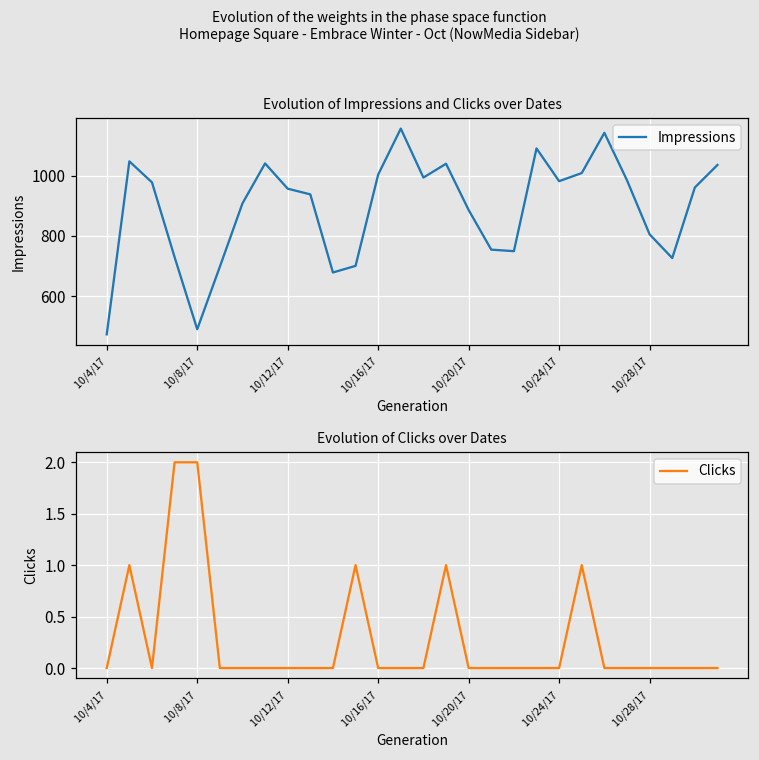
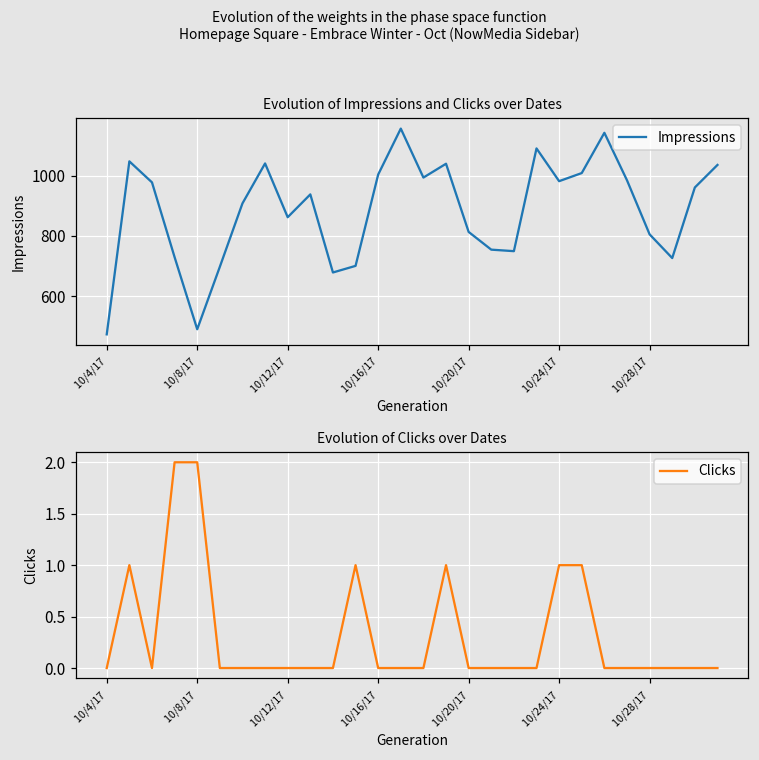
Evolution of Impressions and Clicks over Dates, 10/12/17: 960 -> 860
Evolution of Impressions and Clicks over Dates, 10/20/17: 890 -> 810
Evolution of Clicks over Dates, 10/24/17: 0 -> 1
